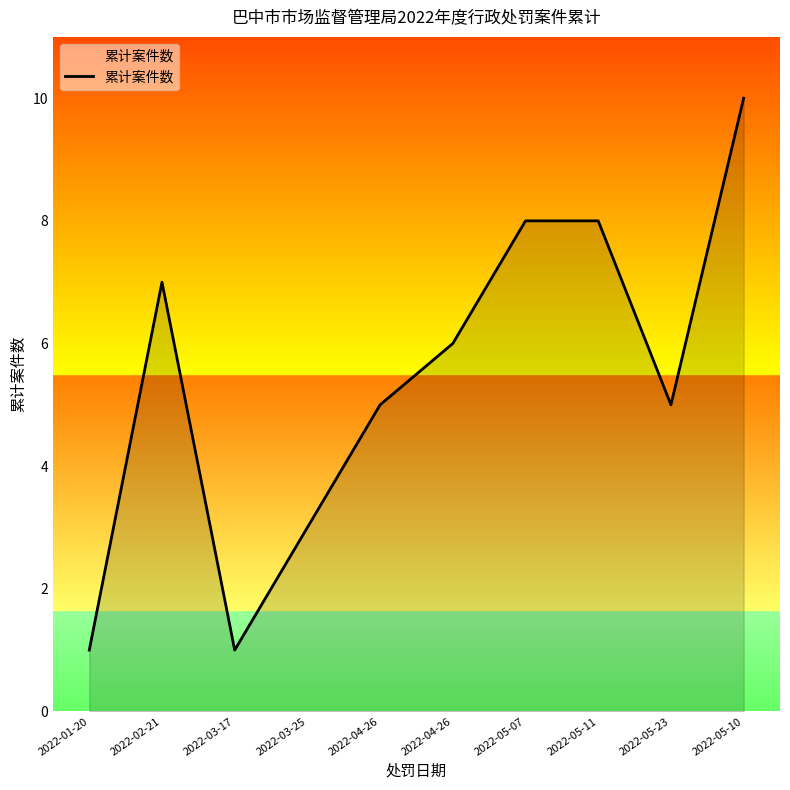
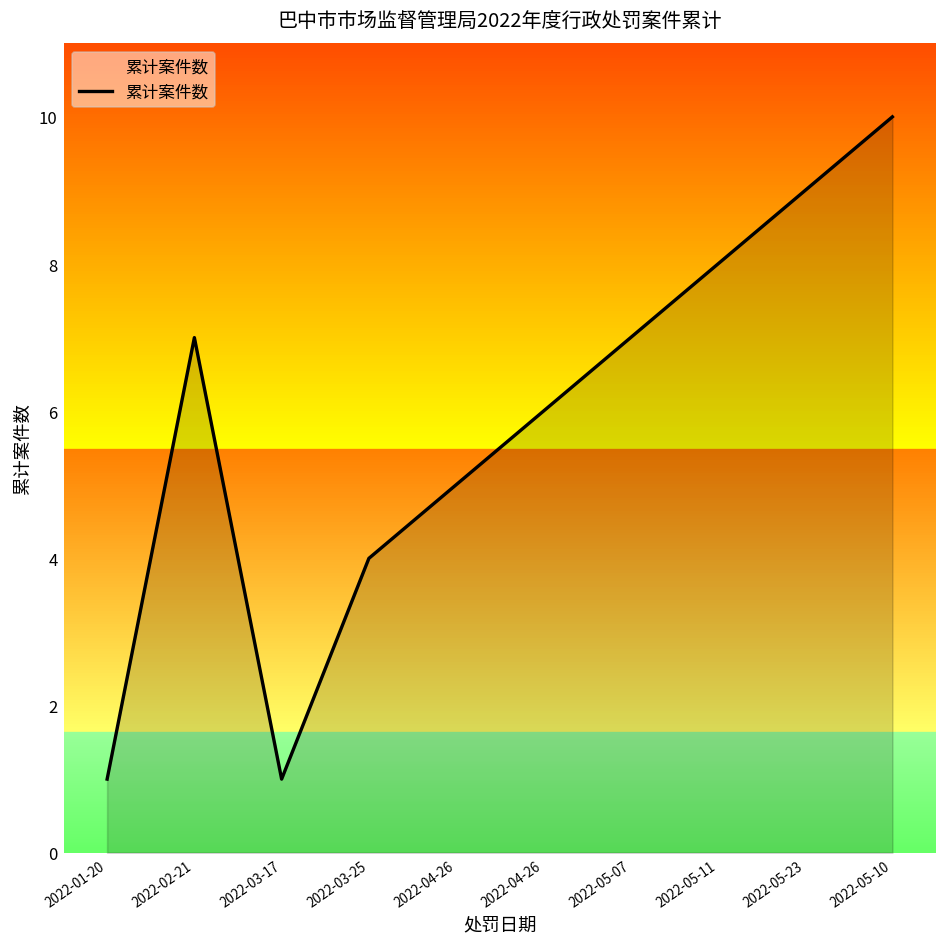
2022-03-25: 3 -> 4
2022-05-07: 8 -> 7
2022-05-23: 5 -> 9
